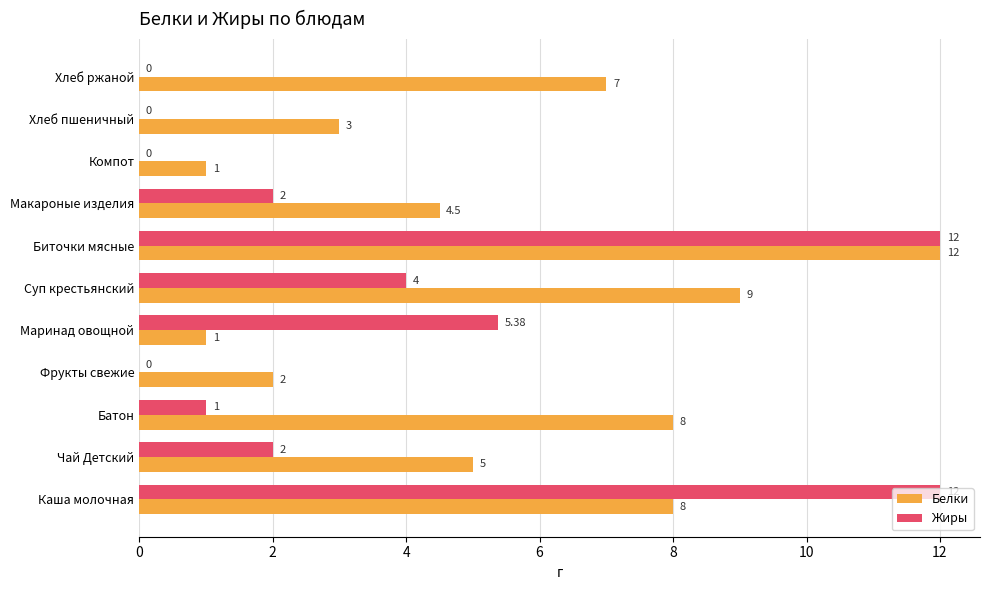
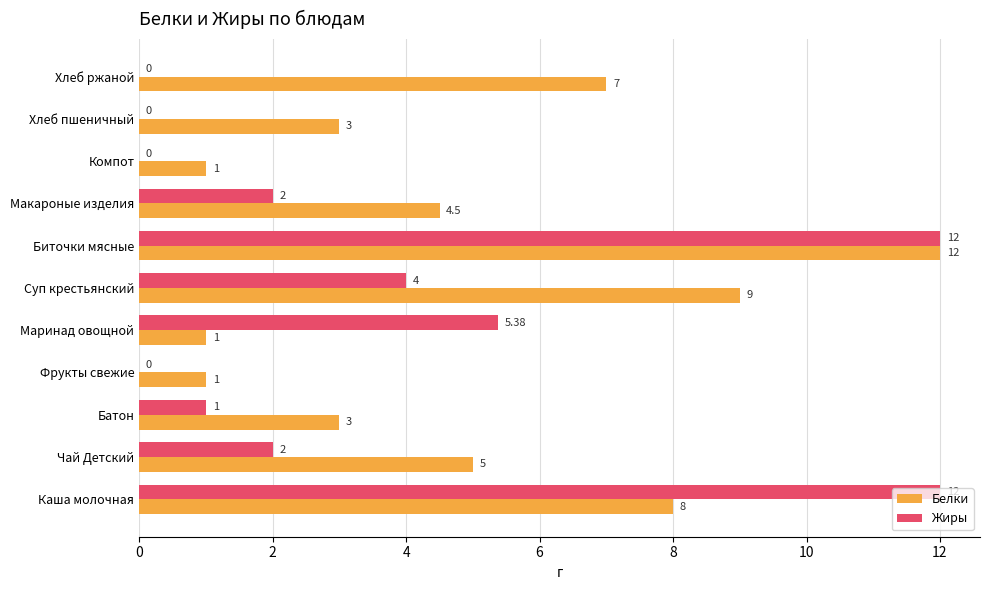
Белки, Фрукты свежие: 2 -> 1
Белки, Батон: 8 -> 3
